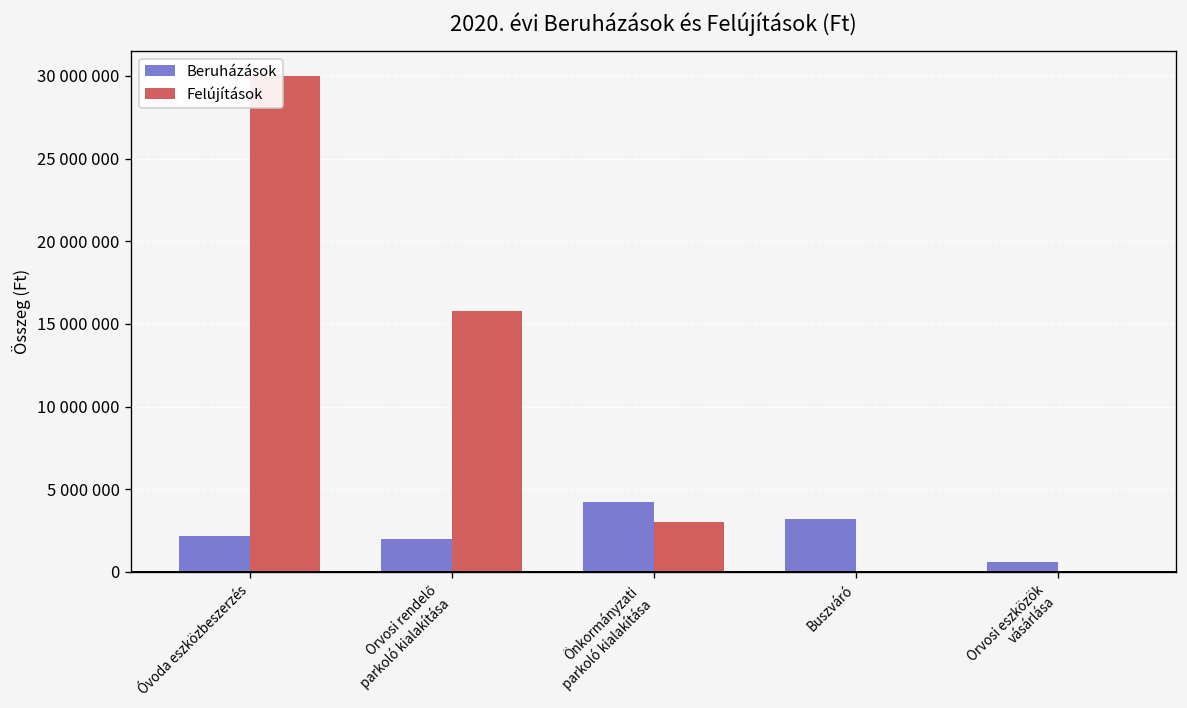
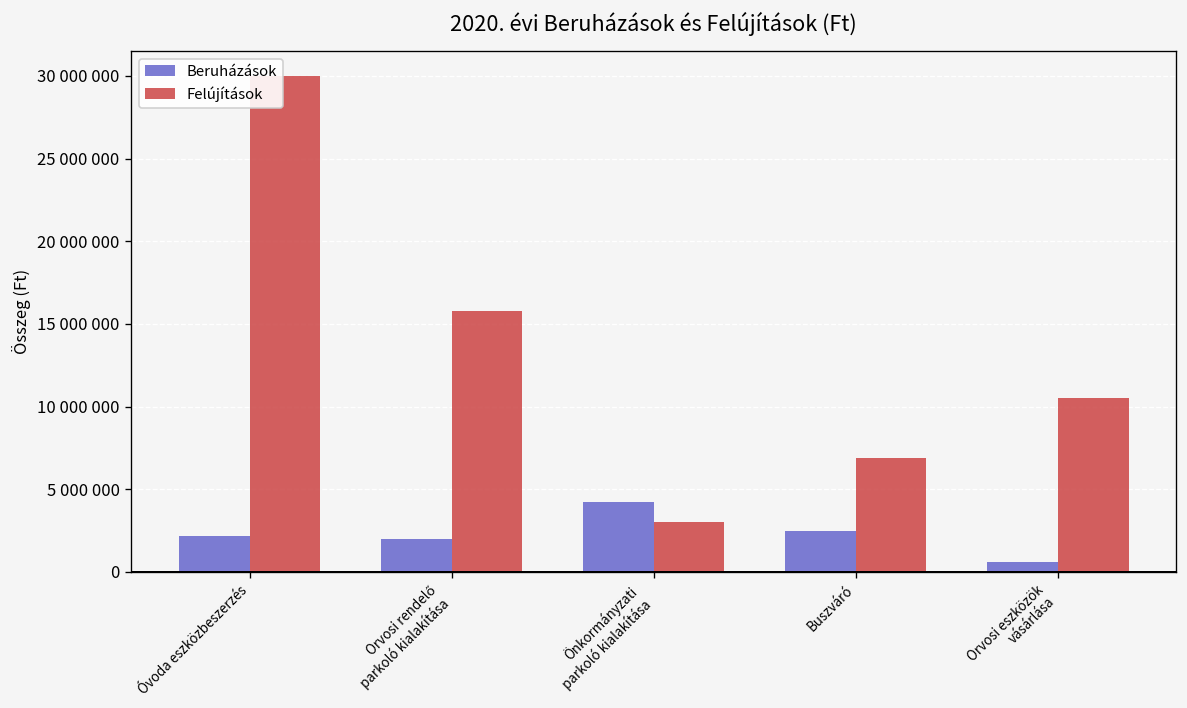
Beruházások, Buszváró: 3200000 -> 2500000
Felújítások, Buszváró: 0 -> 6900000
Felújítások, Orvosi eszközök vásárlása: 0 -> 10500000
